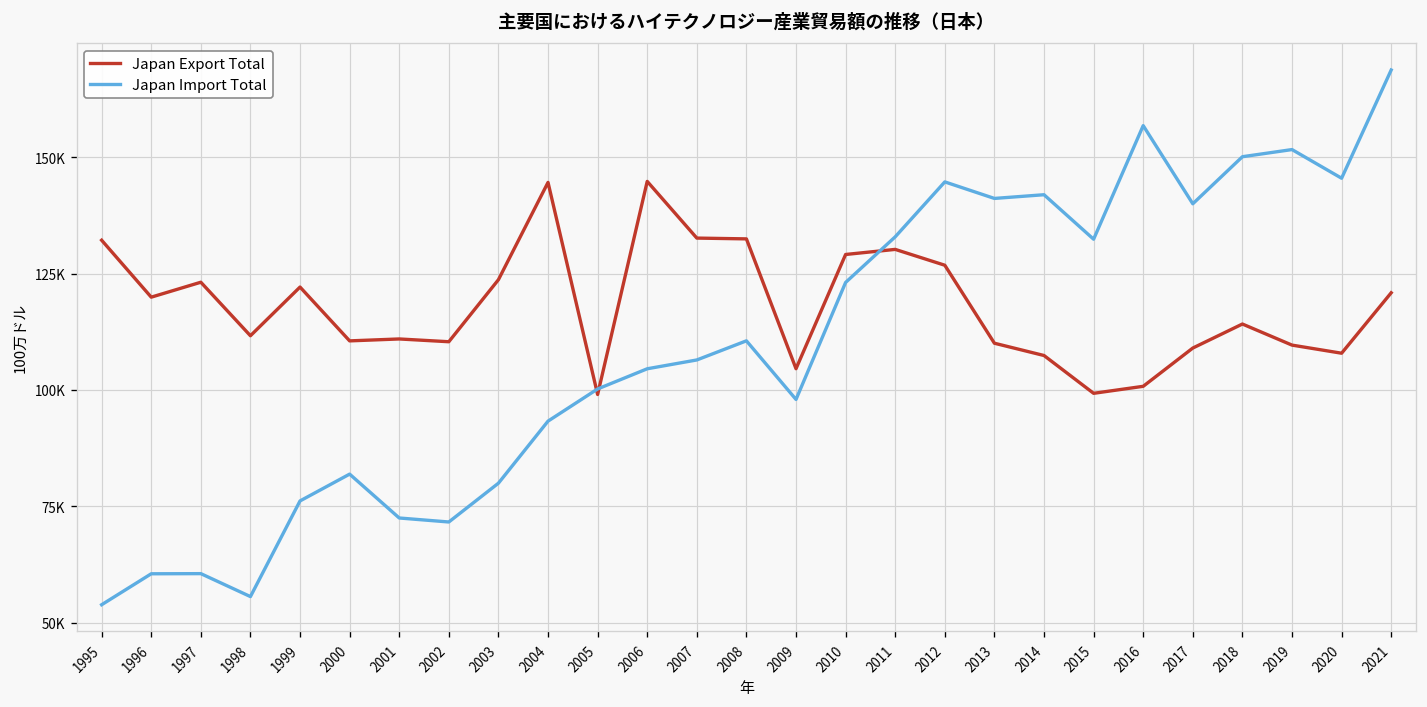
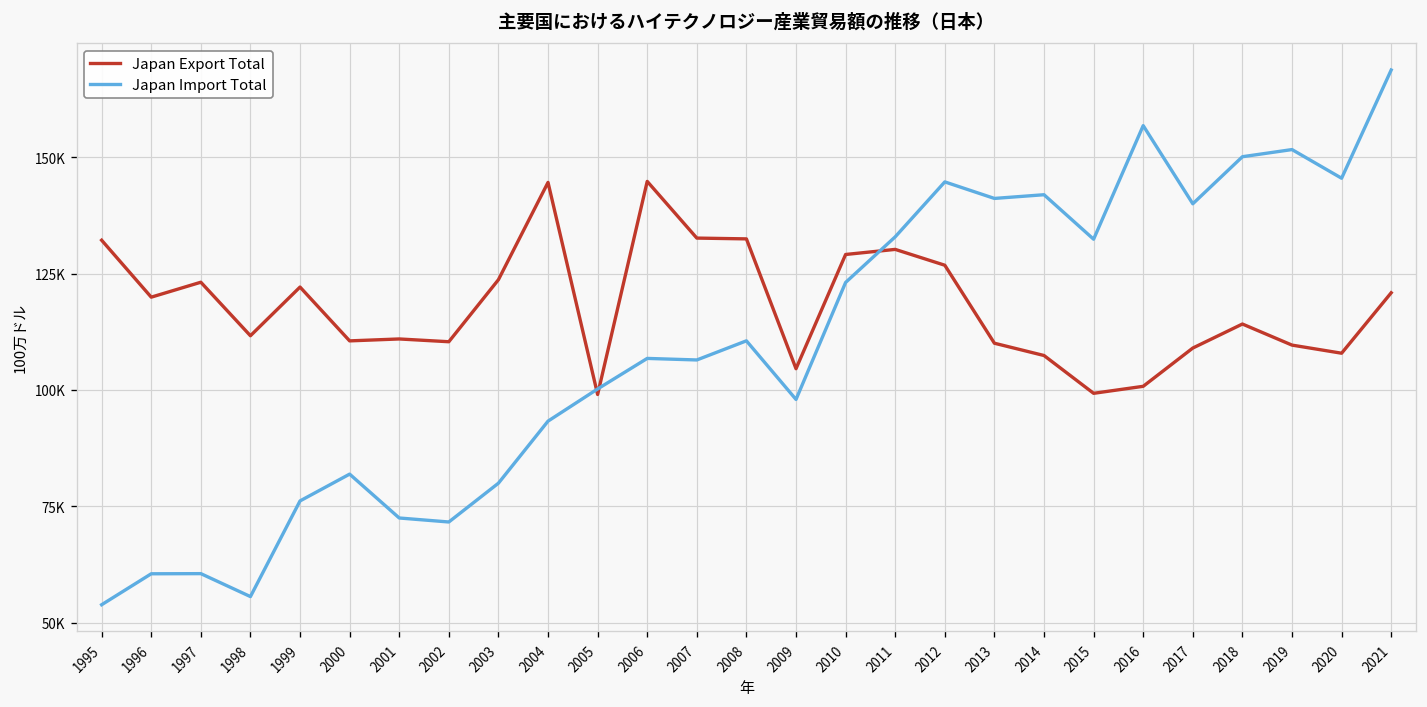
Japan Import Total, 2006: 105000 -> 107000
